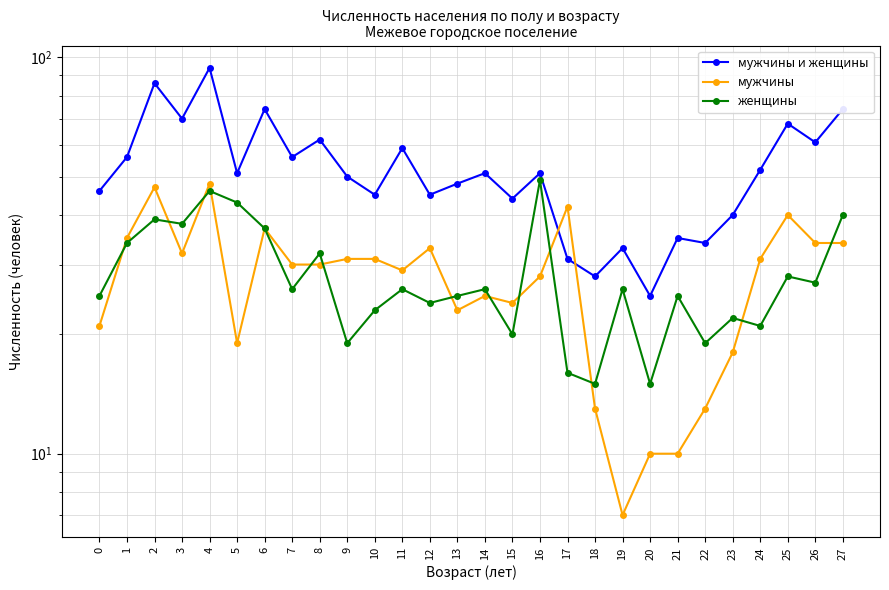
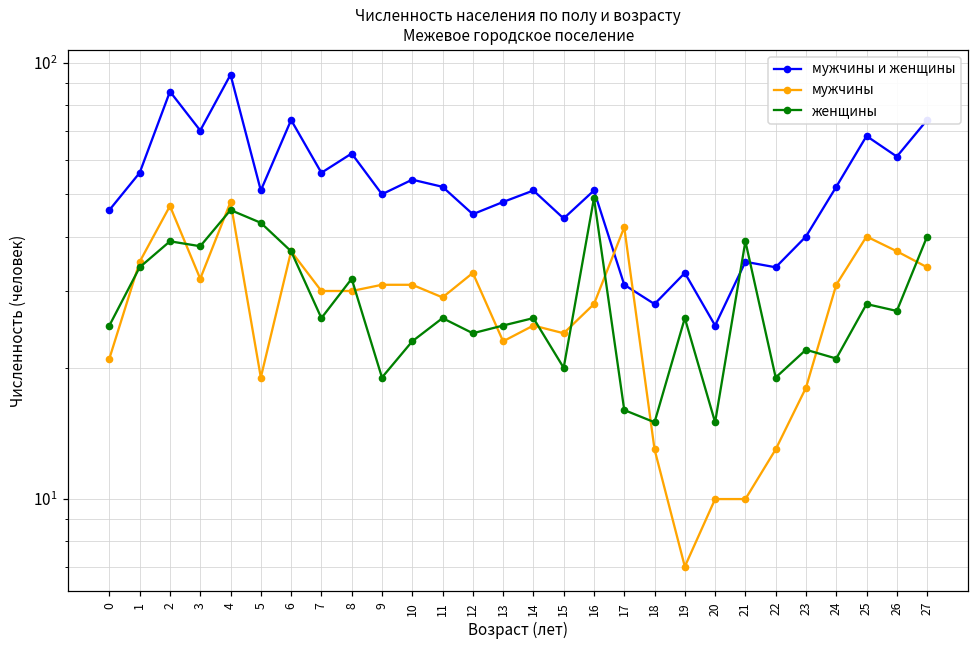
мужчины и женщины, 10: 45 -> 54
мужчины и женщины, 11: 59 -> 52
женщины, 21: 25 -> 39
мужчины, 26: 34 -> 37
